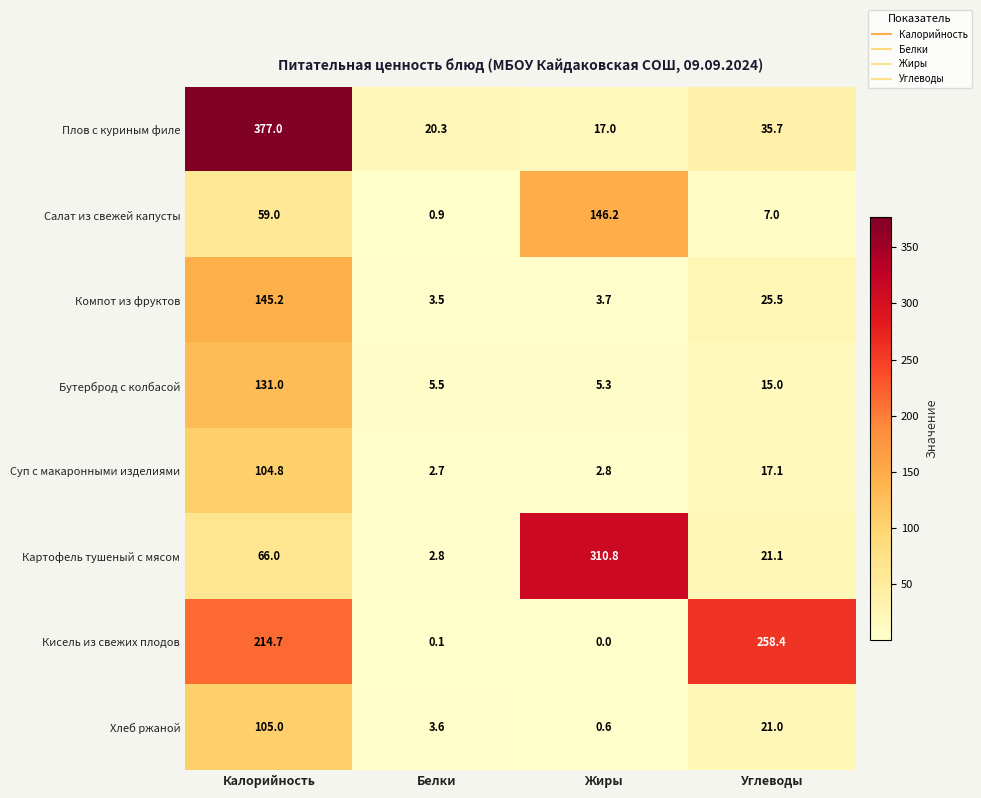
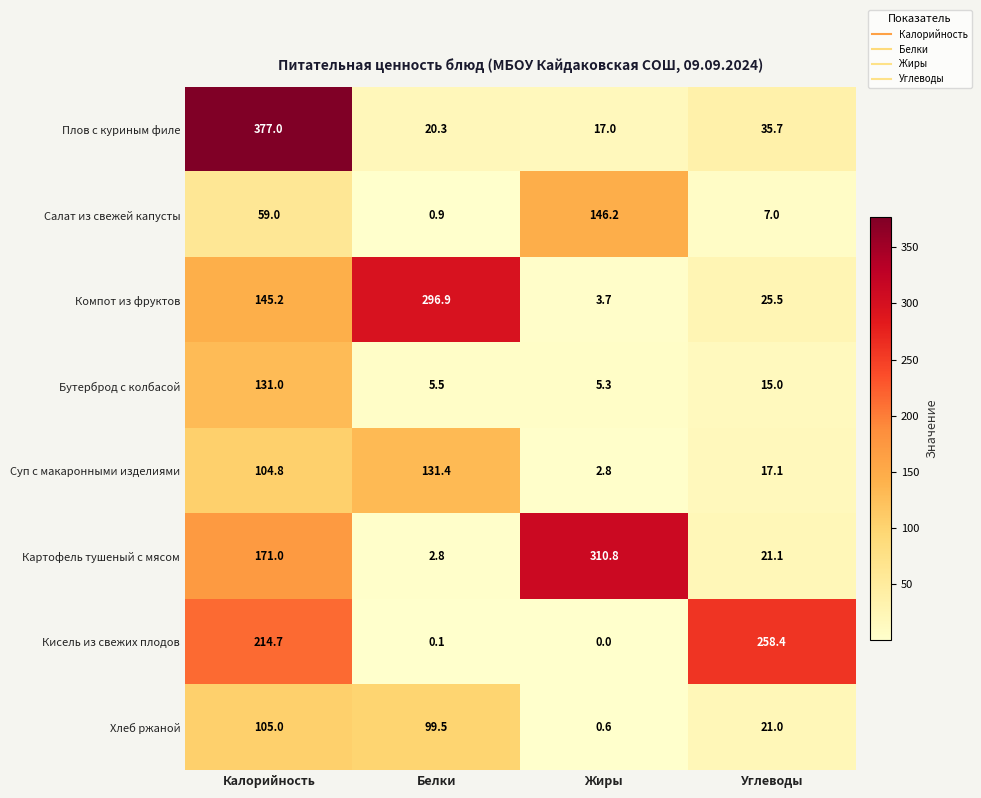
Компот из фруктов, Белки: 3.5 -> 296.9
Суп с макаронными изделиями, Белки: 2.7 -> 131.4
Картофель тушеный с мясом, Калорийность: 66.0 -> 171.0
Хлеб ржаной, Белки: 3.6 -> 99.5
